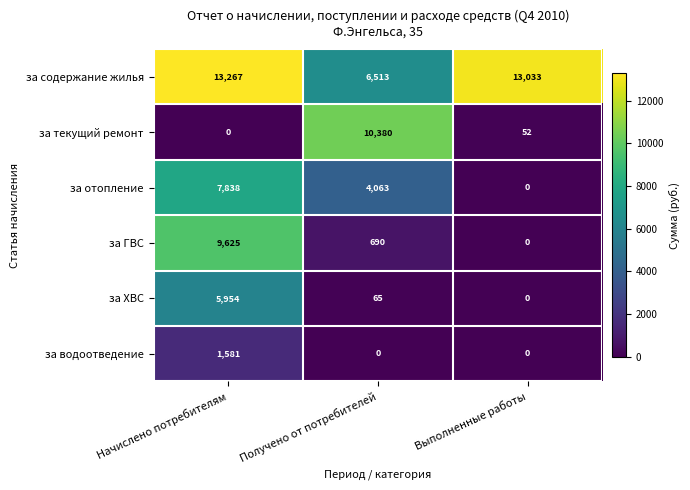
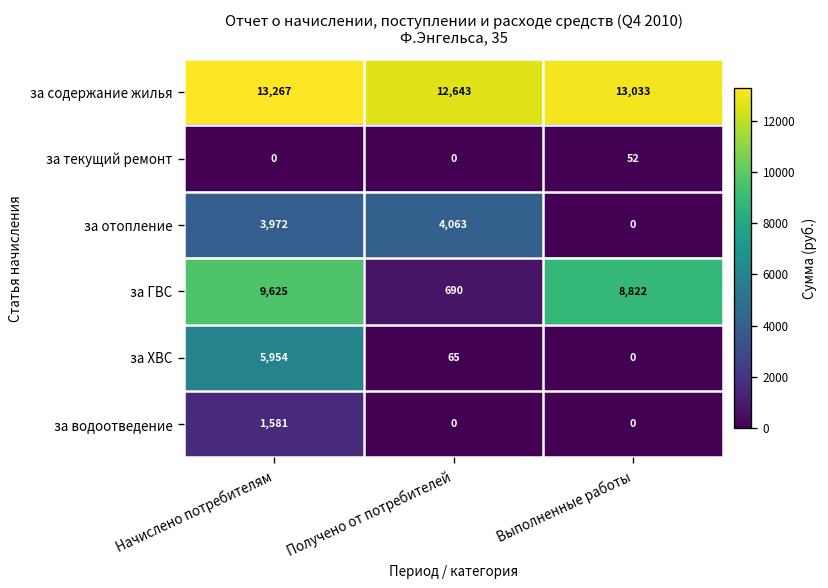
за содержание жилья, Получено от потребителей: 6,513 -> 12,643
за текущий ремонт, Получено от потребителей: 10,380 -> 0
за отопление, Начислено потребителям: 7,838 -> 3,972
за ГВС, Выполненные работы: 0 -> 8,822
